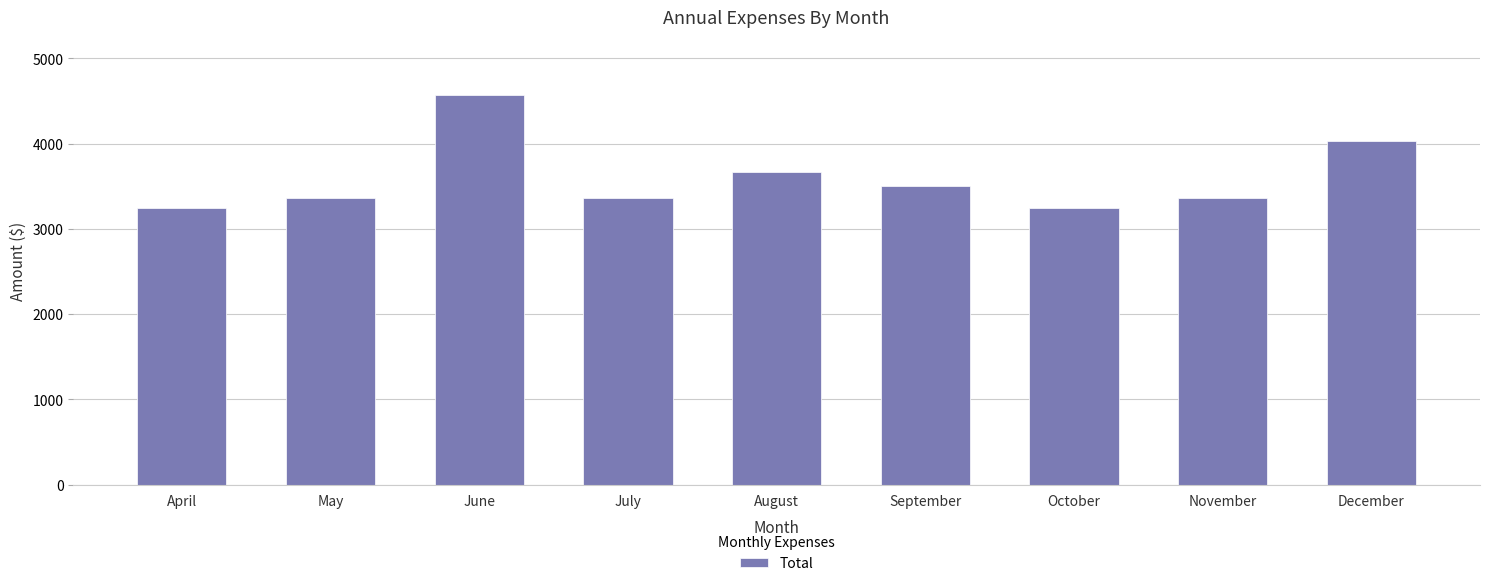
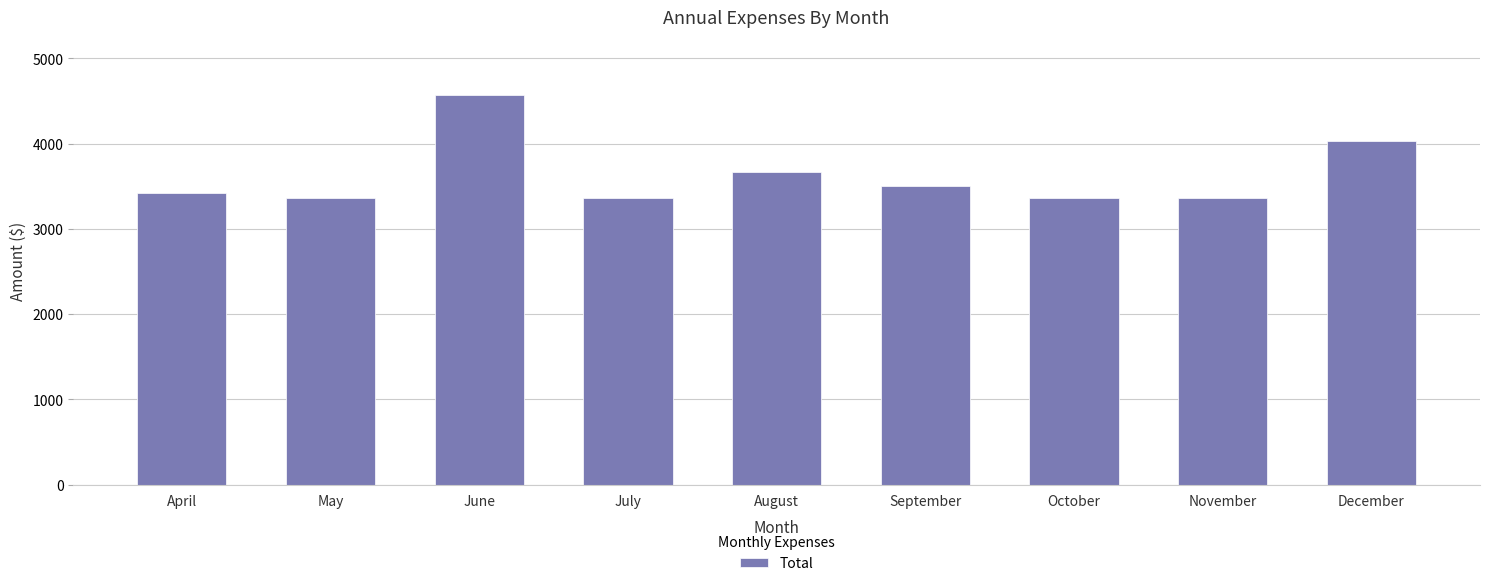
April: 3200 -> 3400
October: 3200 -> 3400
